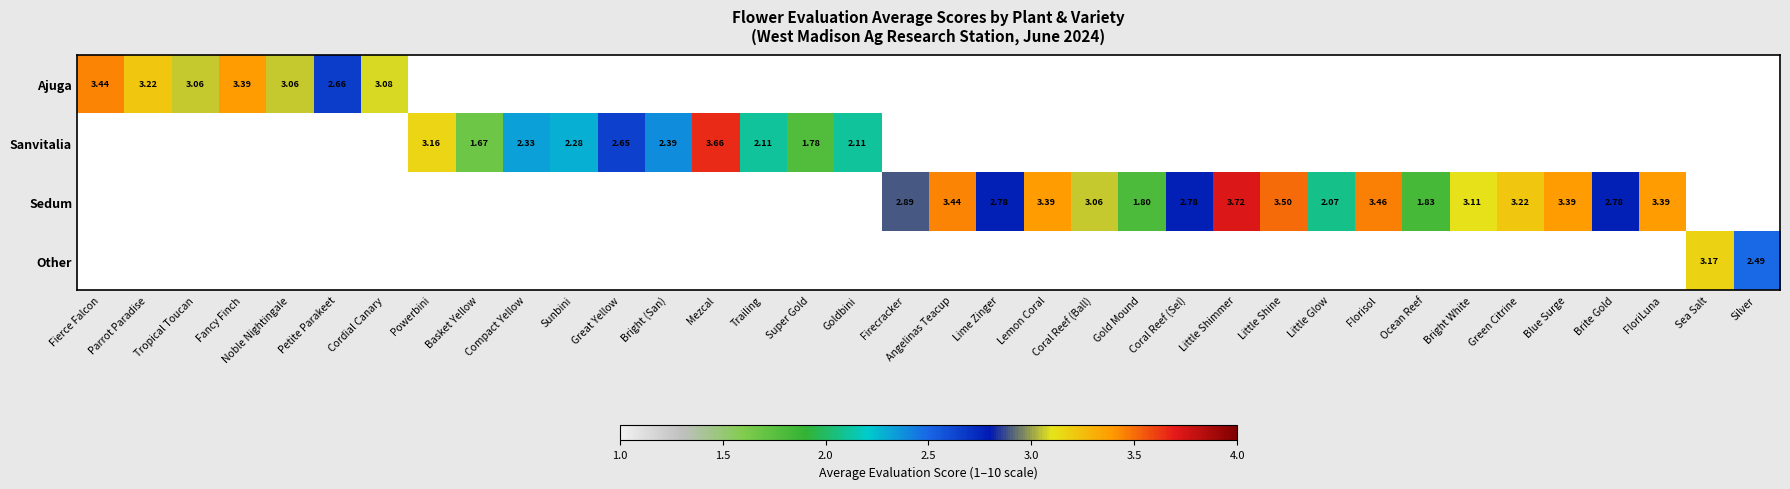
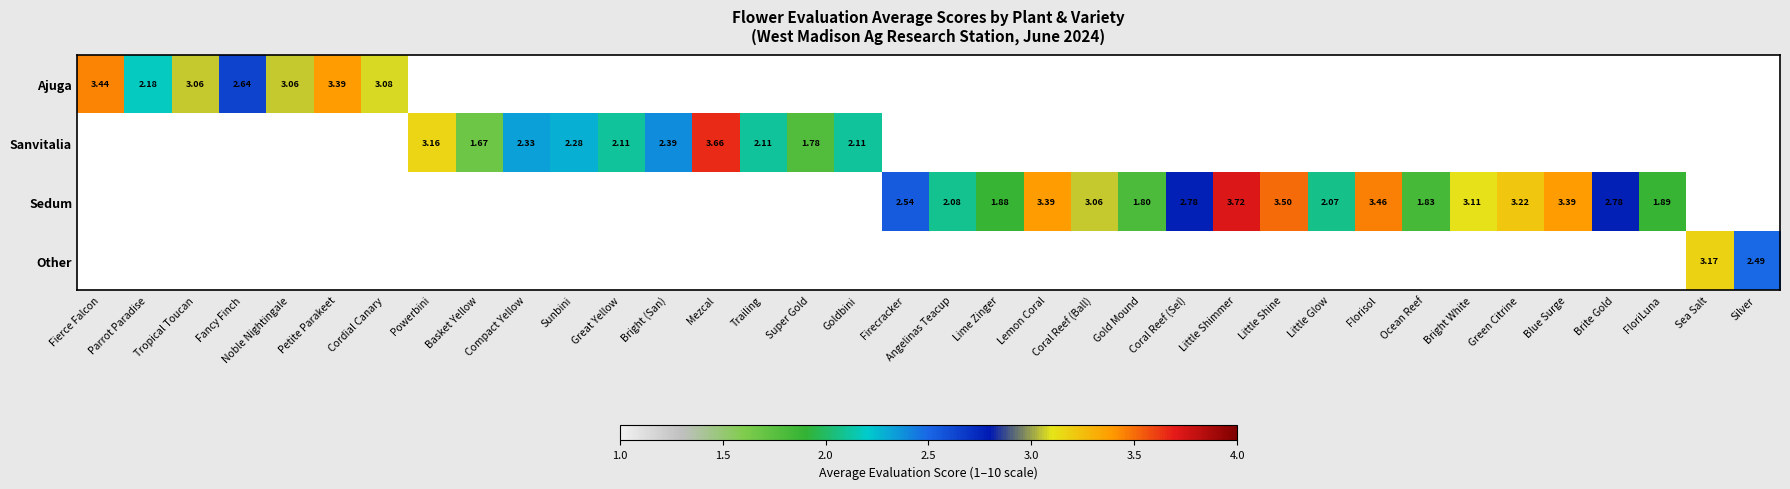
Ajuga, Parrot Paradise: 3.22 -> 2.18
Ajuga, Fancy Finch: 3.39 -> 2.64
Ajuga, Petite Parakeet: 2.66 -> 3.39
Sanvitalia, Great Yellow: 2.65 -> 2.11
Sedum, Firecracker: 2.89 -> 2.54
Sedum, Angelinas Teacup: 3.44 -> 2.08
Sedum, Lime Zinger: 2.78 -> 1.88
Sedum, FloriLuna: 3.39 -> 1.89
